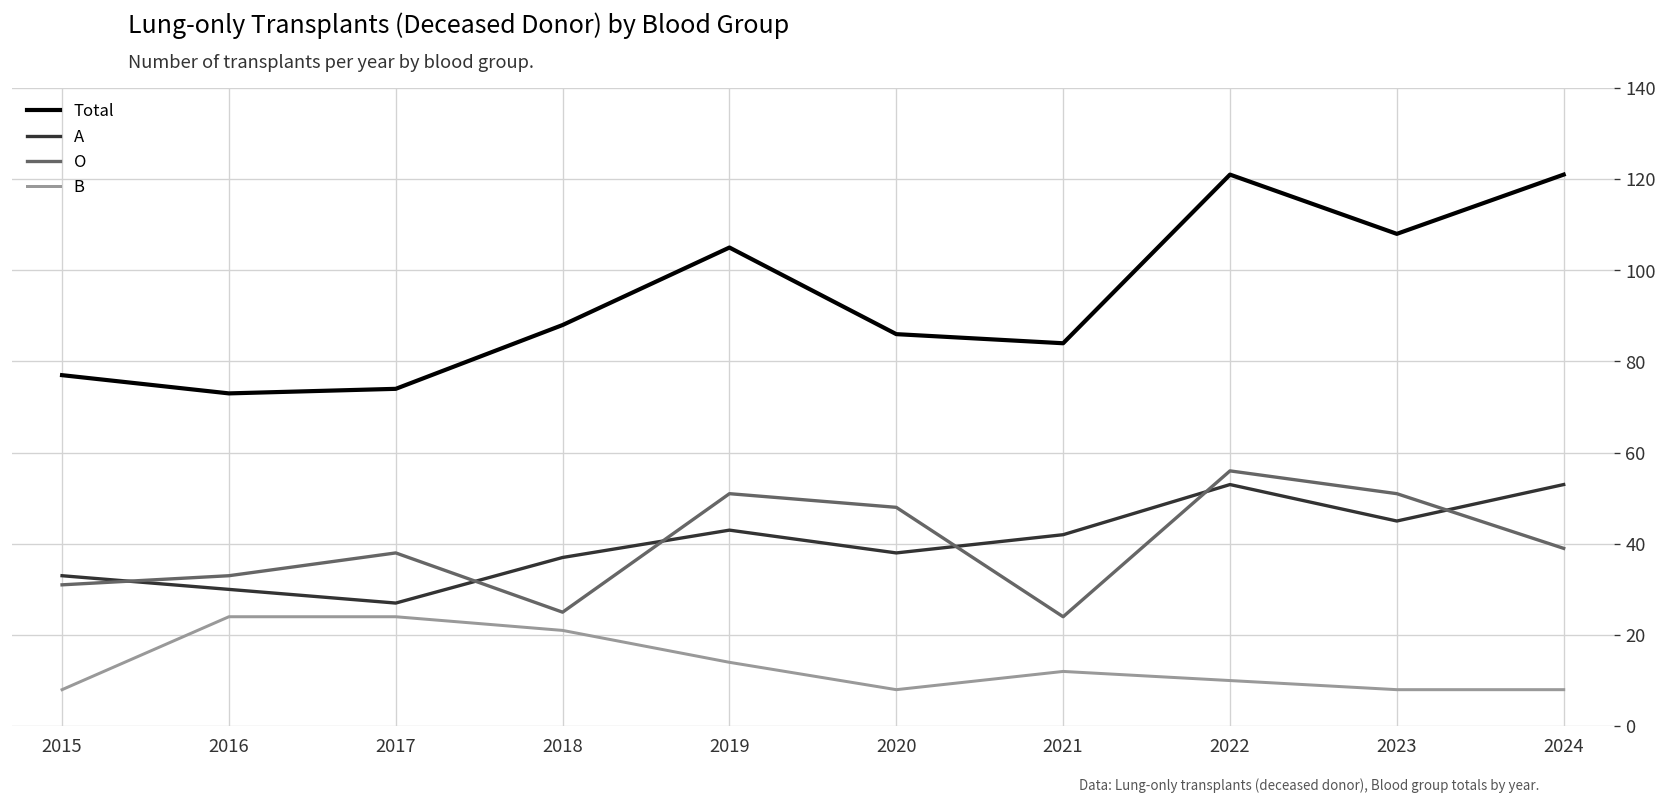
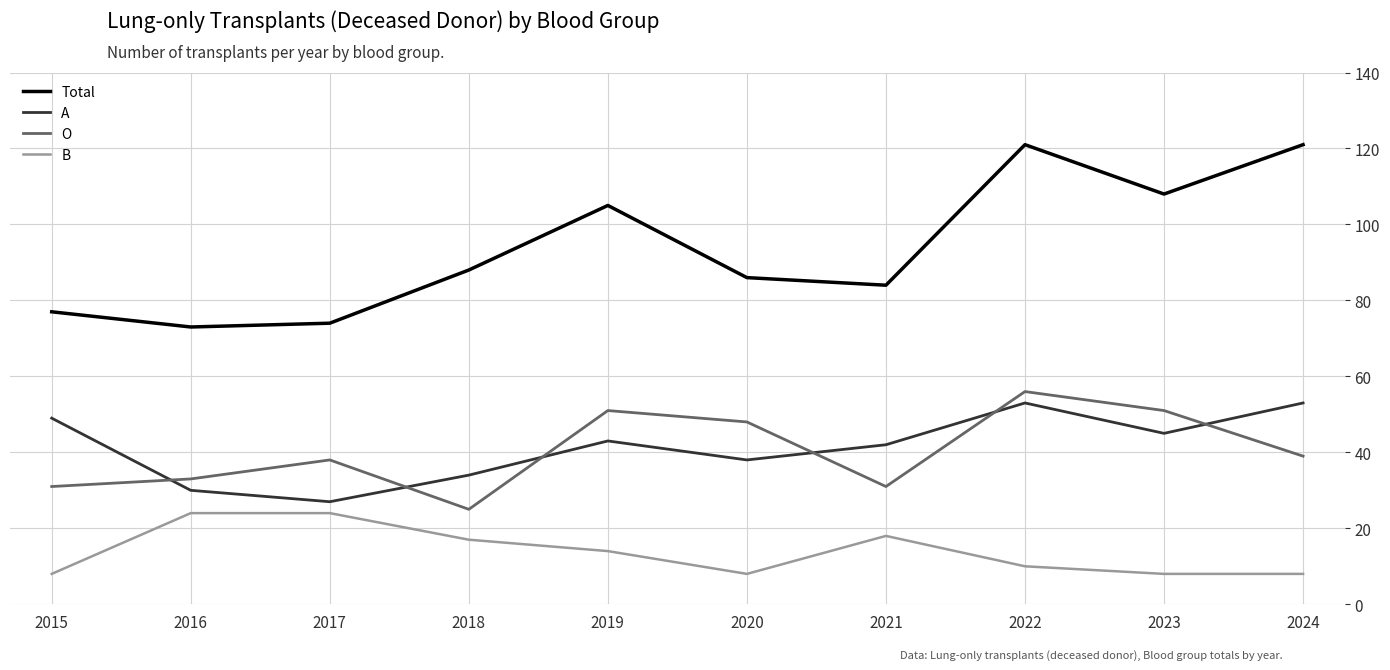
A, 2015: 33 -> 49
A, 2018: 37 -> 34
B, 2018: 21 -> 17
O, 2021: 24 -> 31
B, 2021: 12 -> 18
